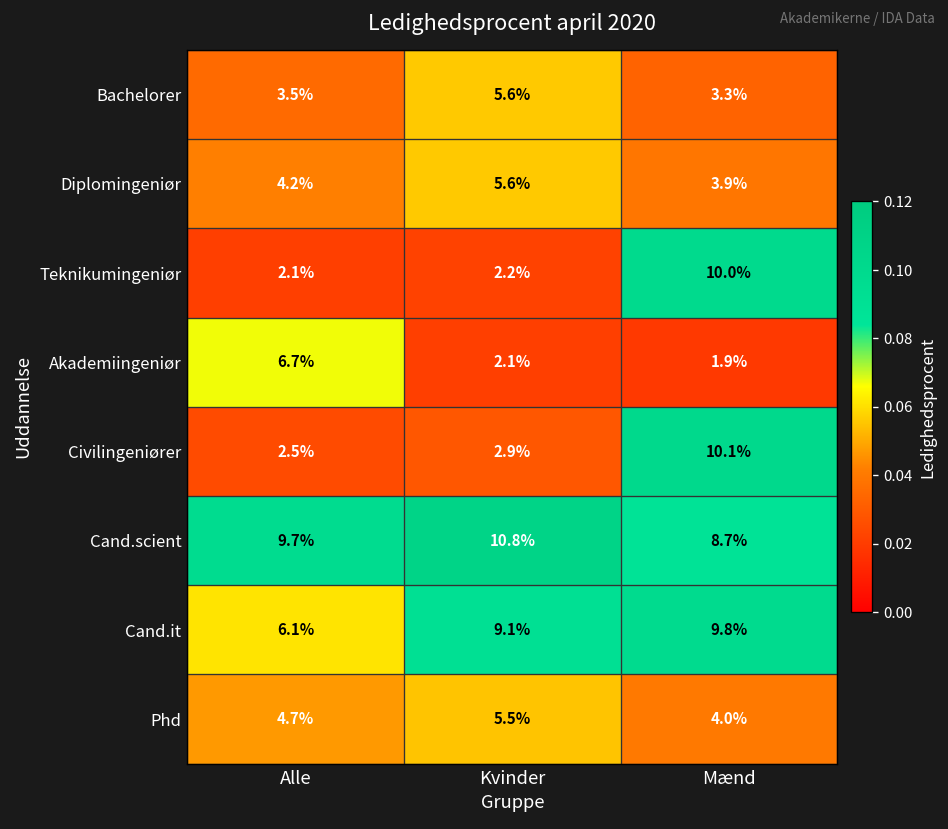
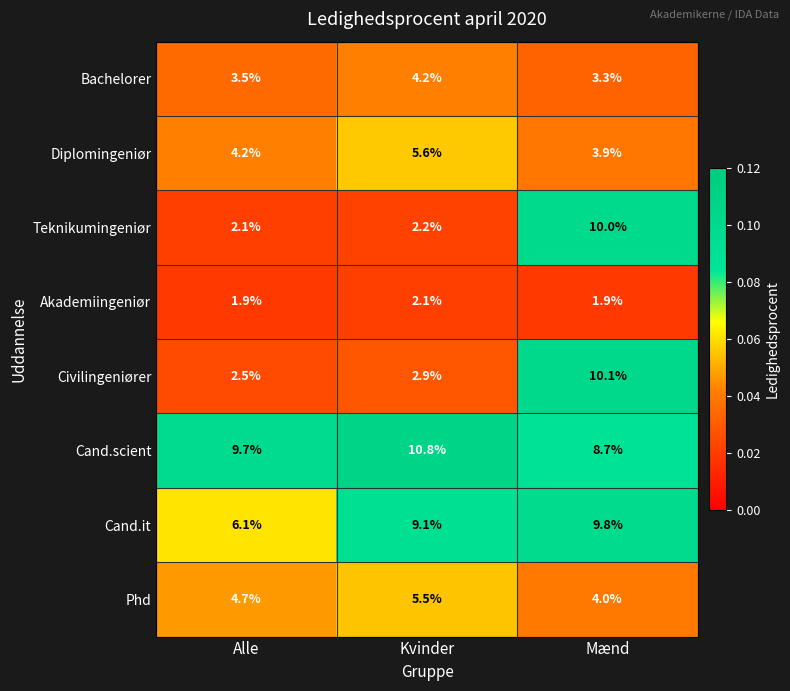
Bachelorer, Kvinder: 5.6% -> 4.2%
Akademiingeniør, Alle: 6.7% -> 1.9%
